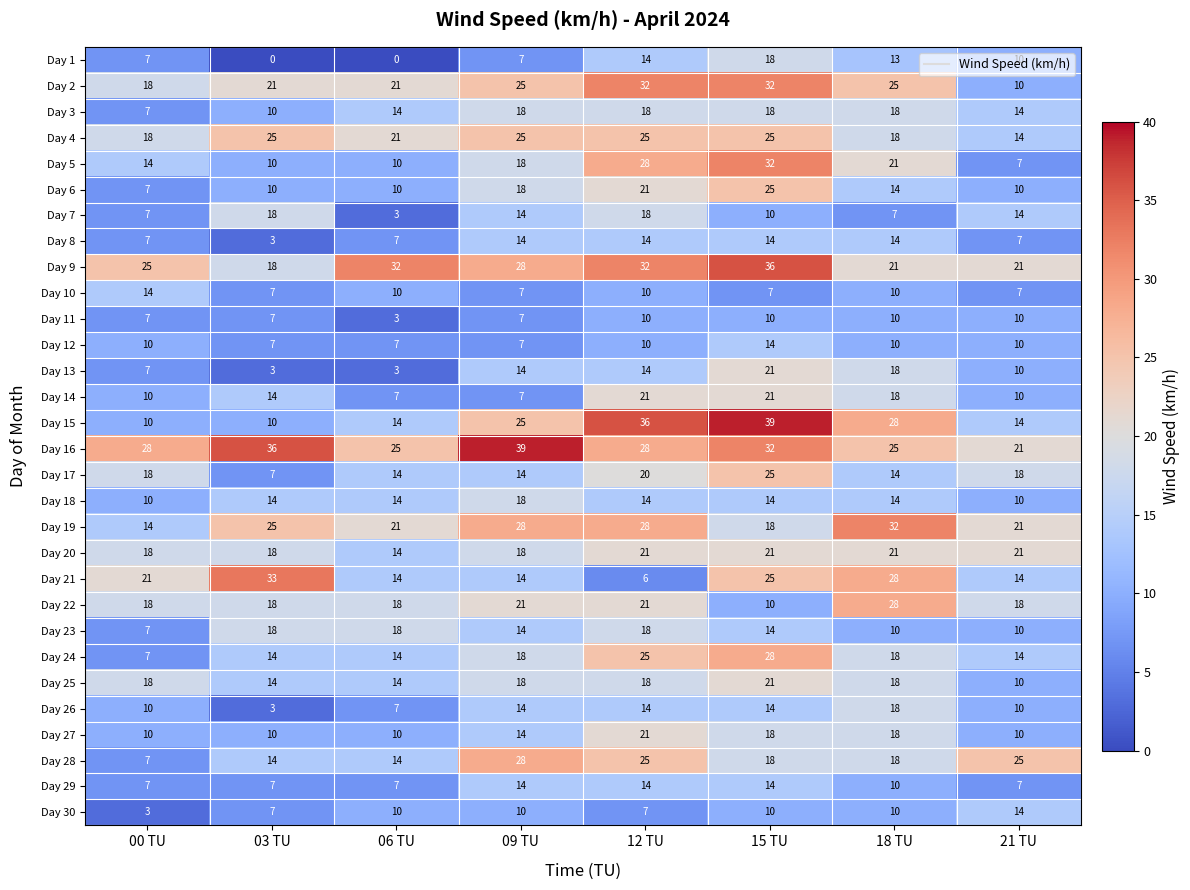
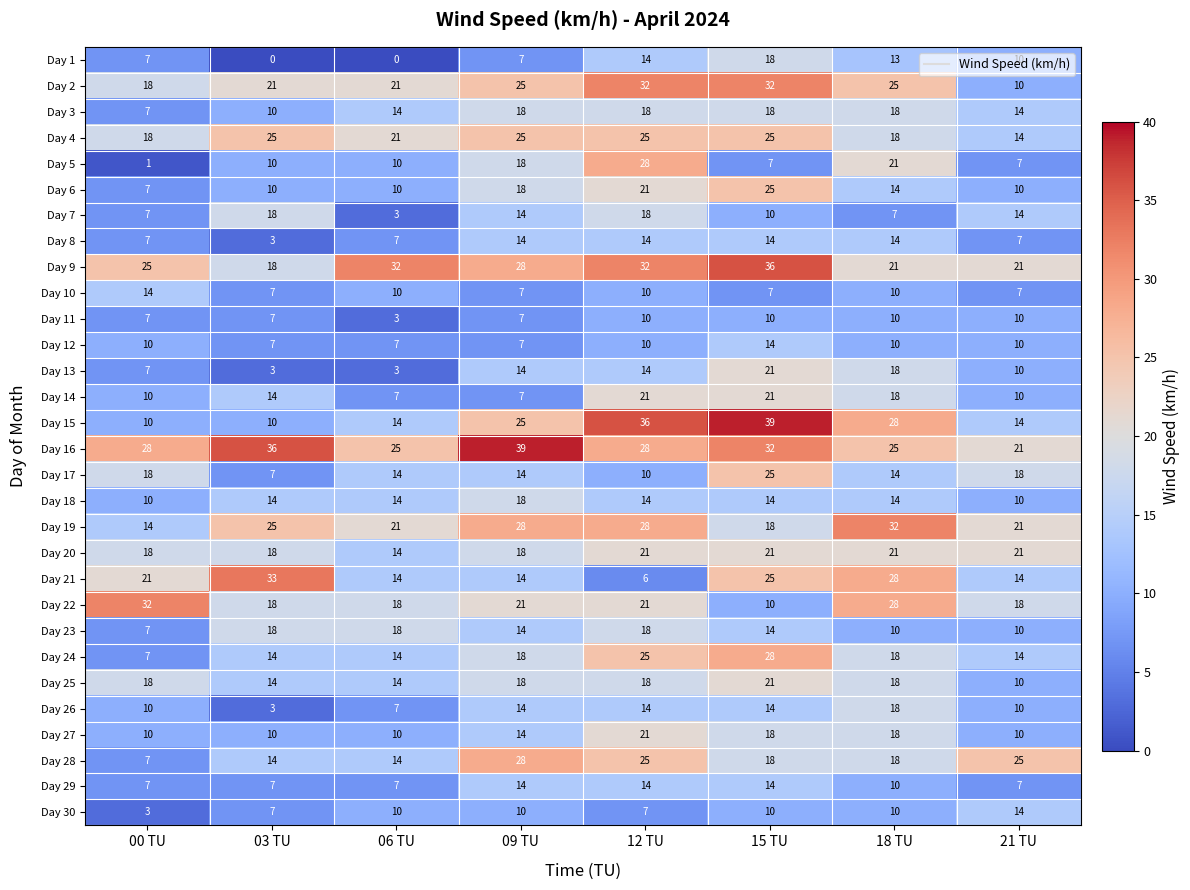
Day 5, 00 TU: 14 -> 1
Day 5, 15 TU: 32 -> 7
Day 17, 12 TU: 20 -> 10
Day 22, 00 TU: 18 -> 32
